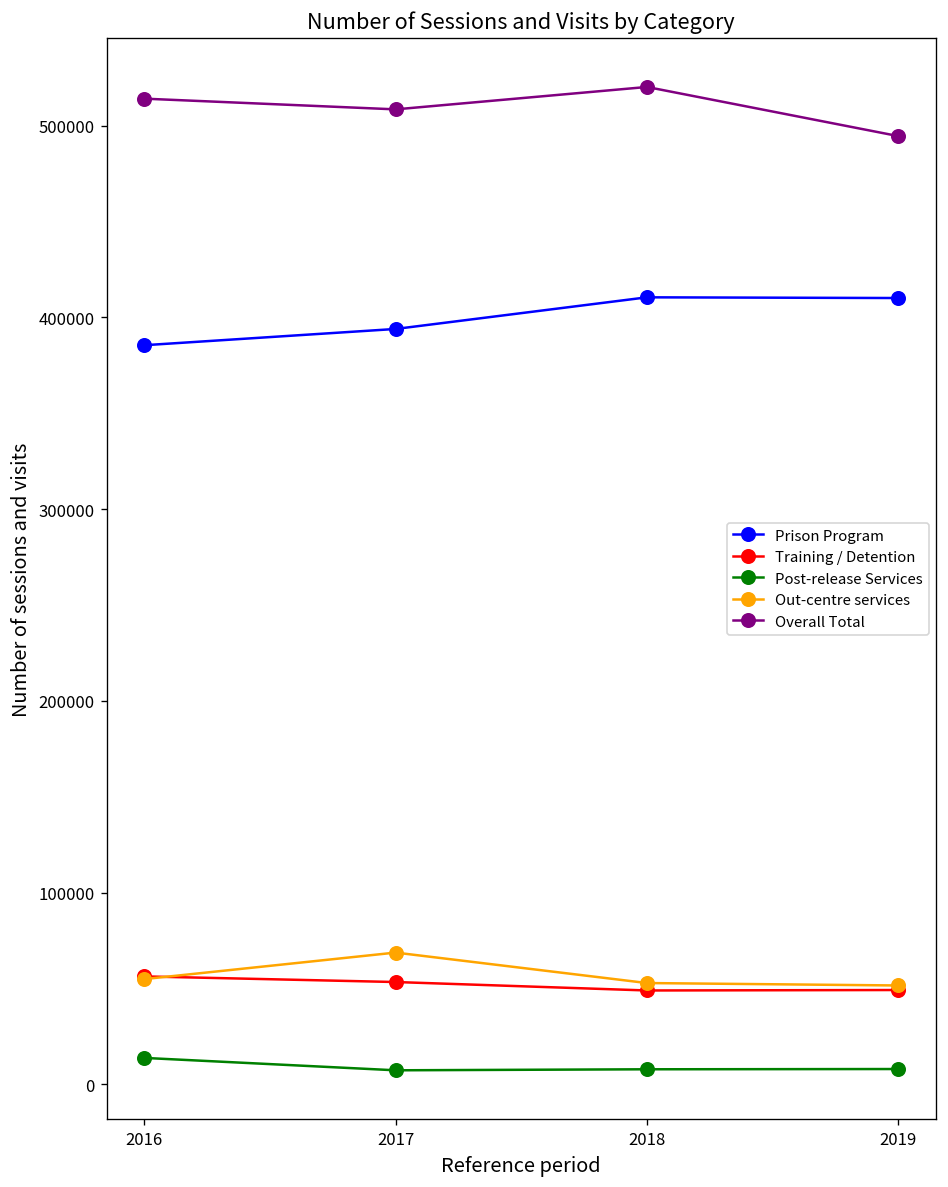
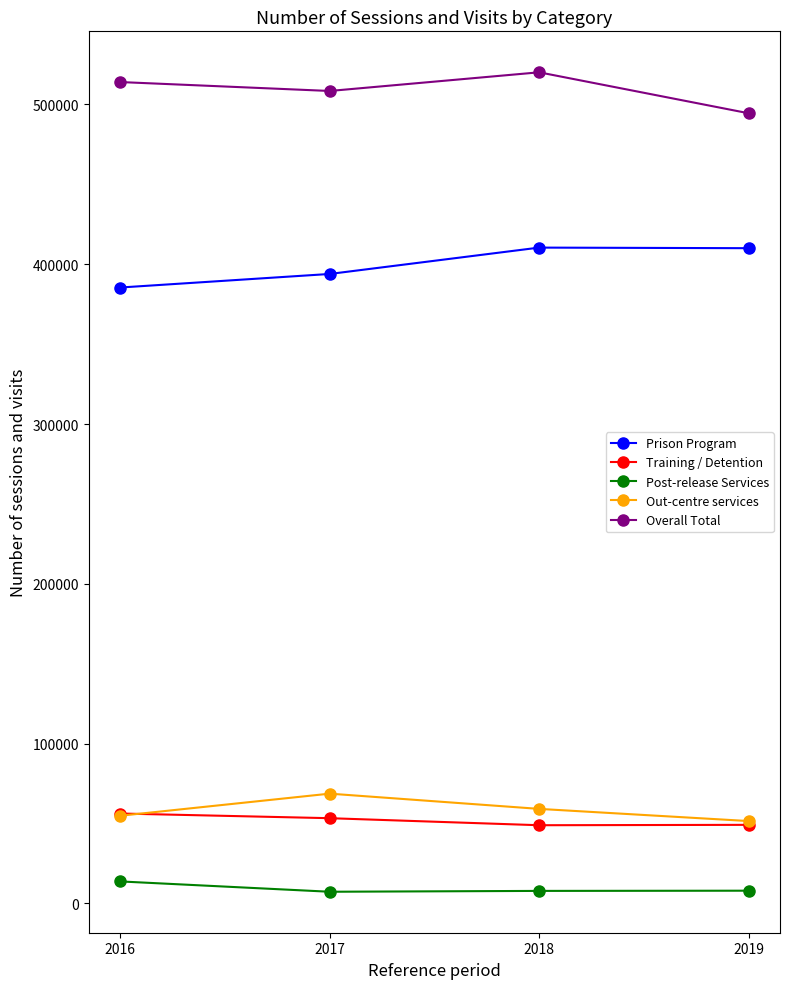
Out-centre services, 2018: 53000 -> 59000
